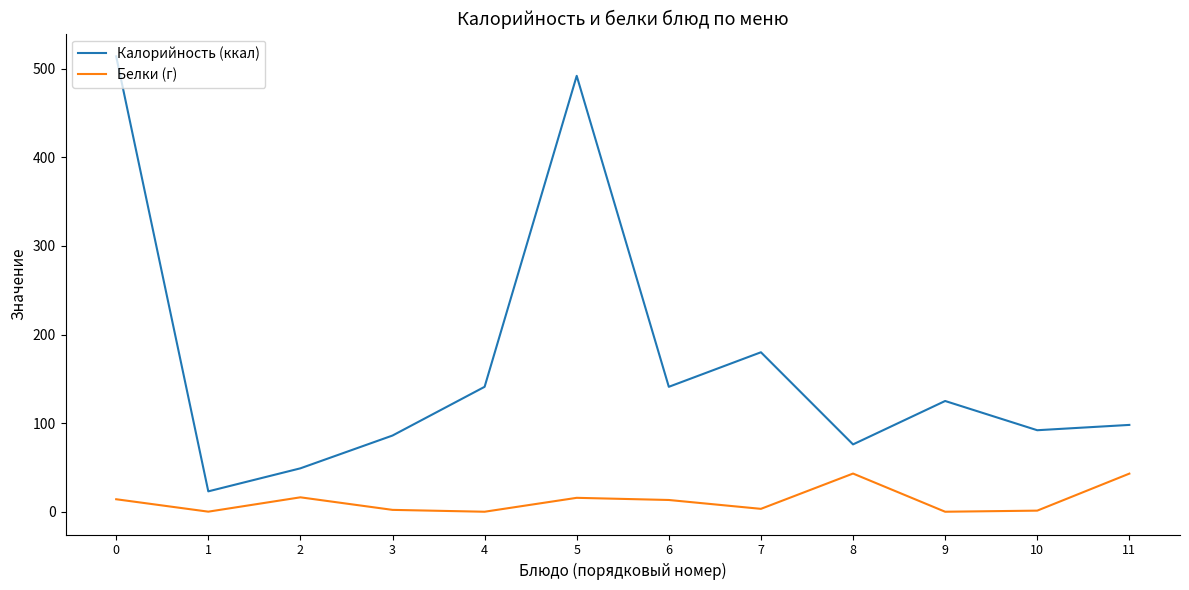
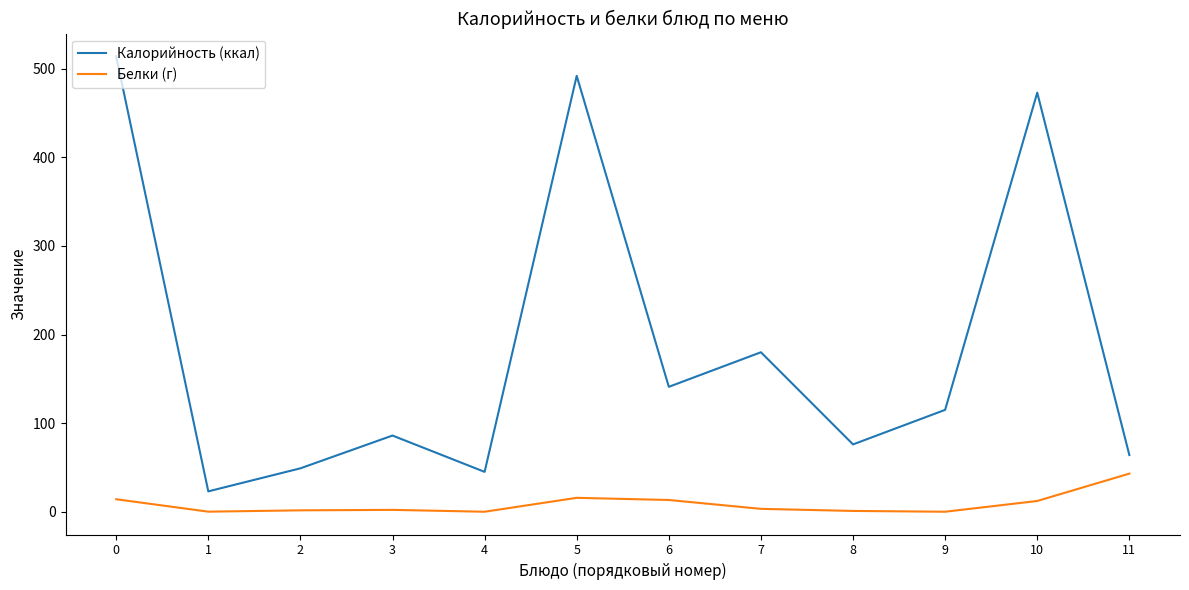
Белки (г), 2: 20 -> 0
Калорийность (ккал), 4: 140 -> 50
Белки (г), 8: 40 -> 0
Калорийность (ккал), 9: 130 -> 120
Калорийность (ккал), 10: 90 -> 470
Белки (г), 10: 0 -> 10
Калорийность (ккал), 11: 100 -> 60
